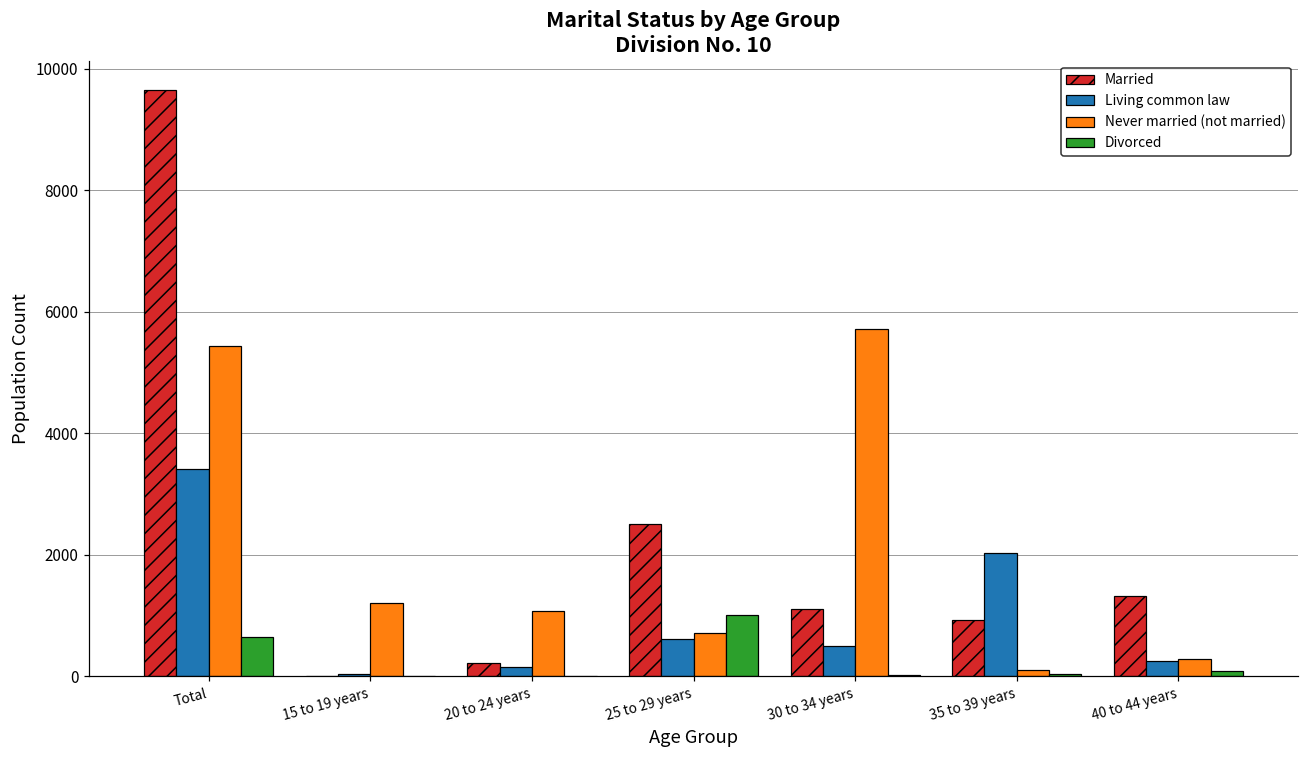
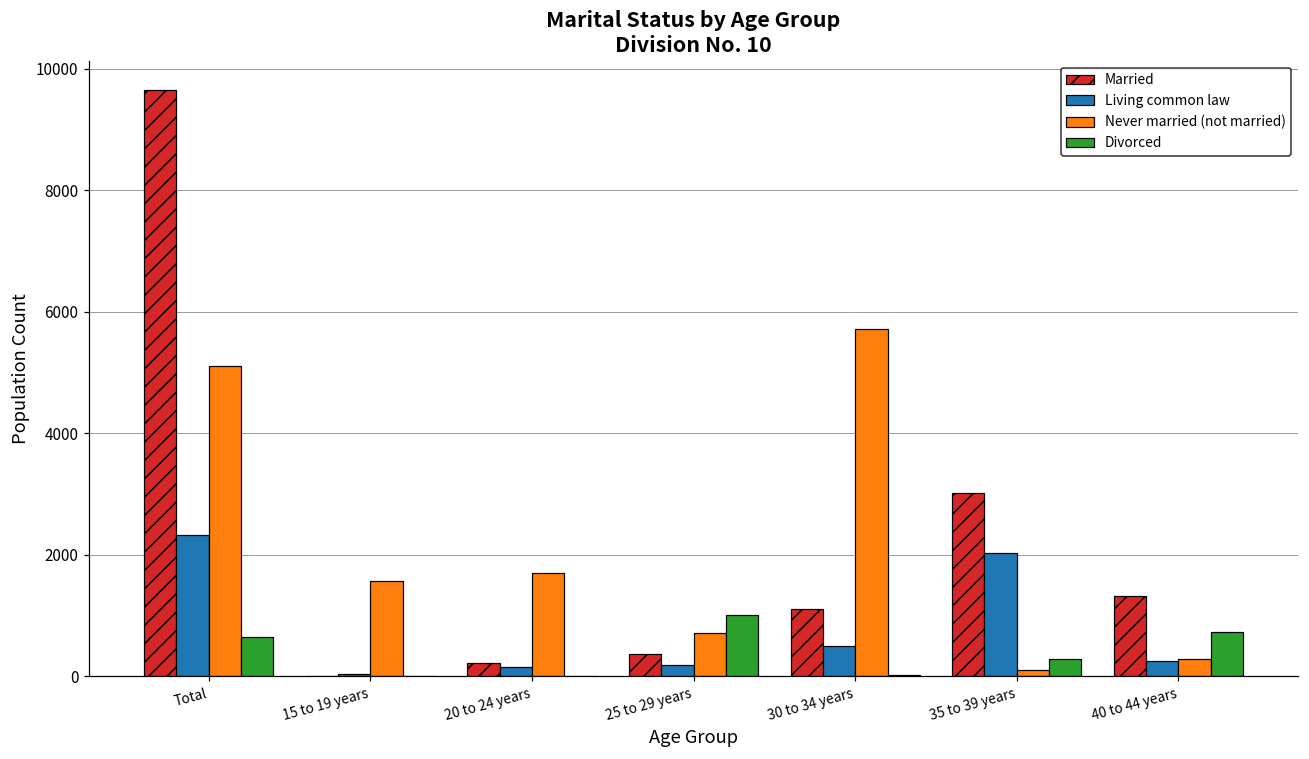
Living common law, Total: 3400 -> 2300
Never married (not married), Total: 5400 -> 5100
Never married (not married), 15 to 19 years: 1200 -> 1600
Never married (not married), 20 to 24 years: 1100 -> 1700
Married, 25 to 29 years: 2500 -> 400
Living common law, 25 to 29 years: 600 -> 200
Married, 35 to 39 years: 900 -> 3000
Divorced, 35 to 39 years: 0 -> 300
Divorced, 40 to 44 years: 100 -> 700
